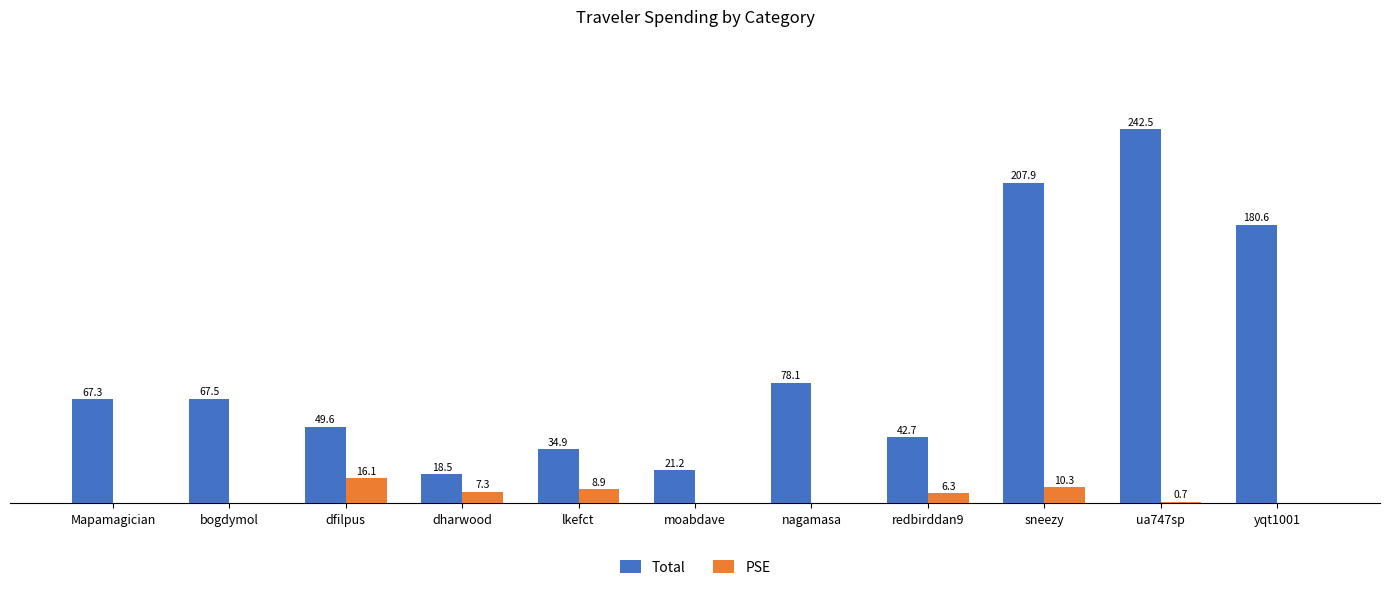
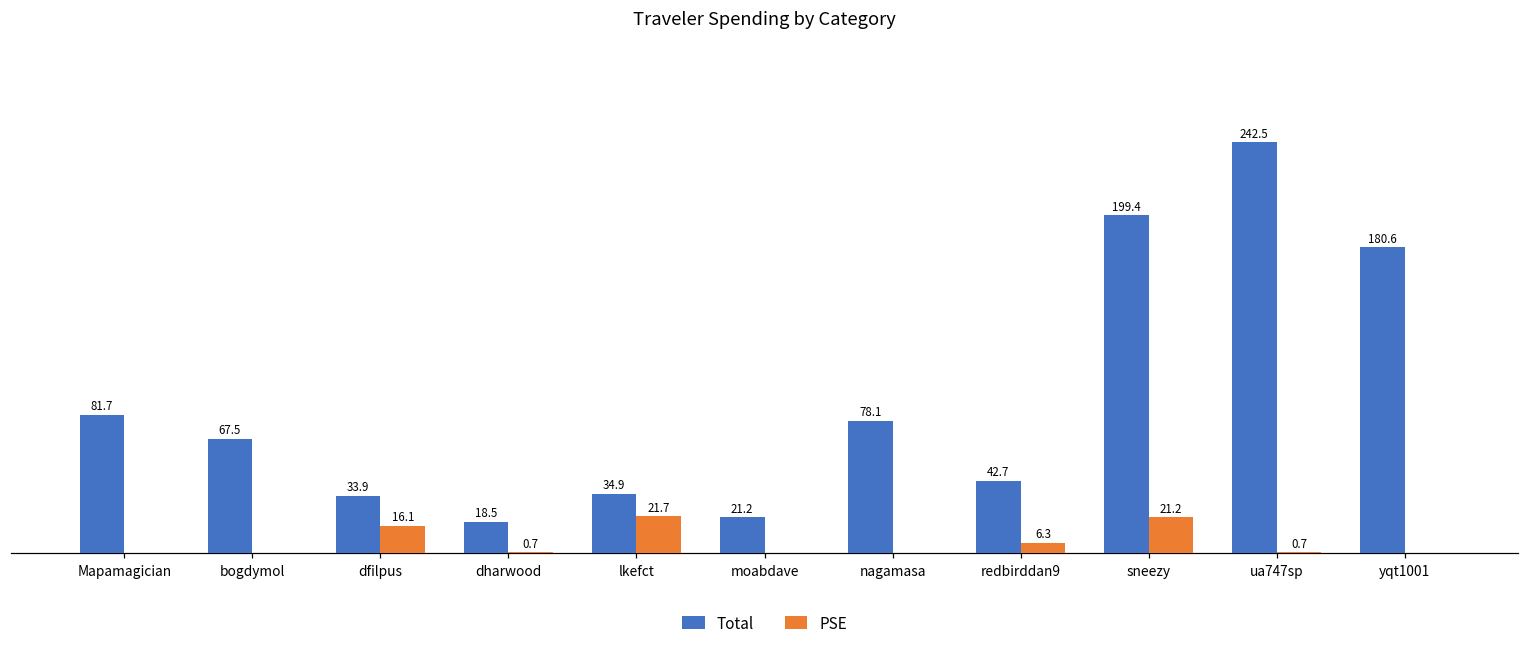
Total, Mapamagician: 67.3 -> 81.7
Total, dfilpus: 49.6 -> 33.9
PSE, dharwood: 7.3 -> 0.7
PSE, lkefct: 8.9 -> 21.7
Total, sneezy: 207.9 -> 199.4
PSE, sneezy: 10.3 -> 21.2
